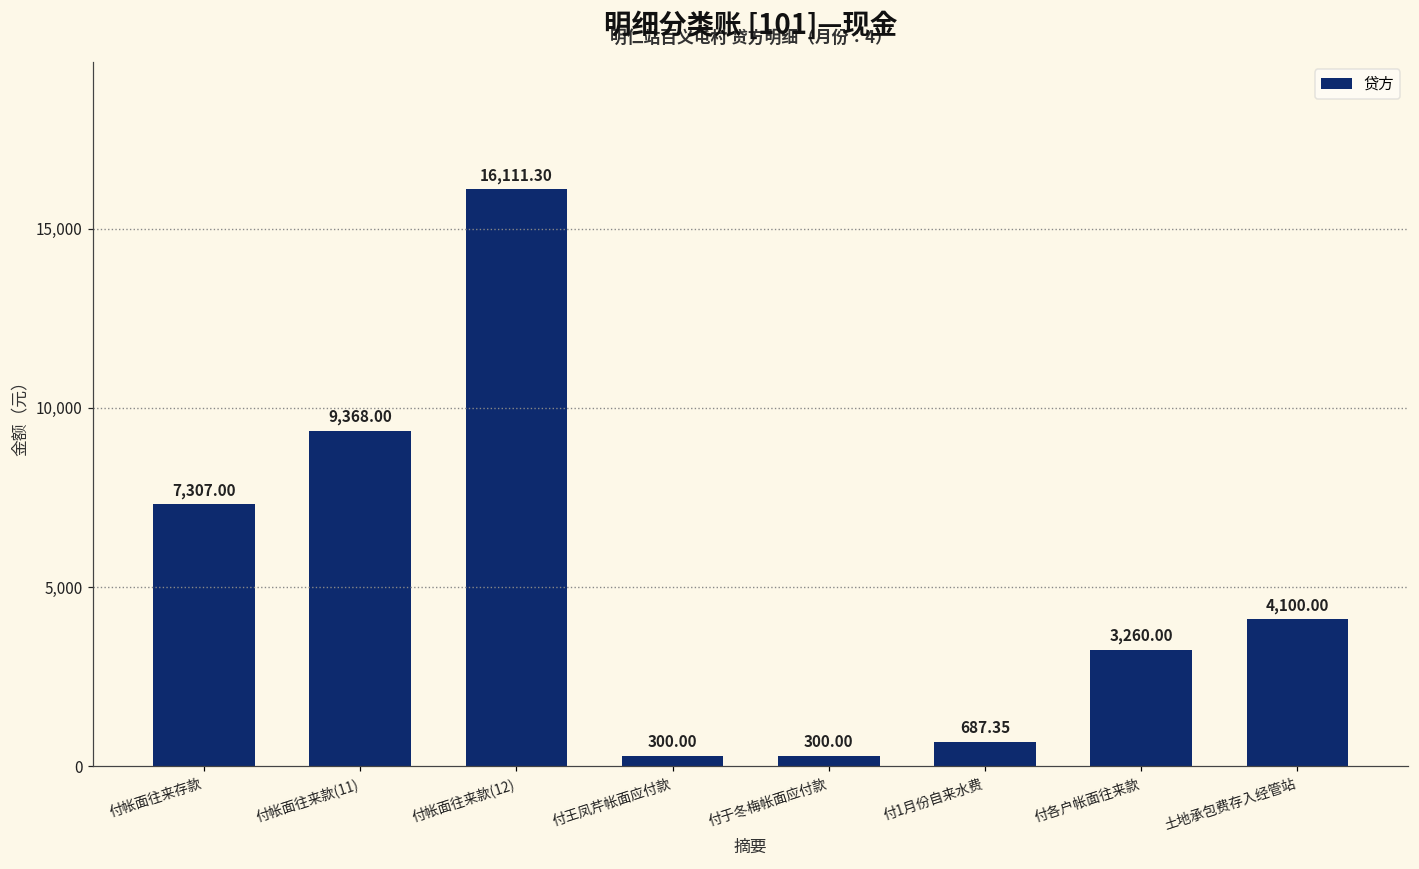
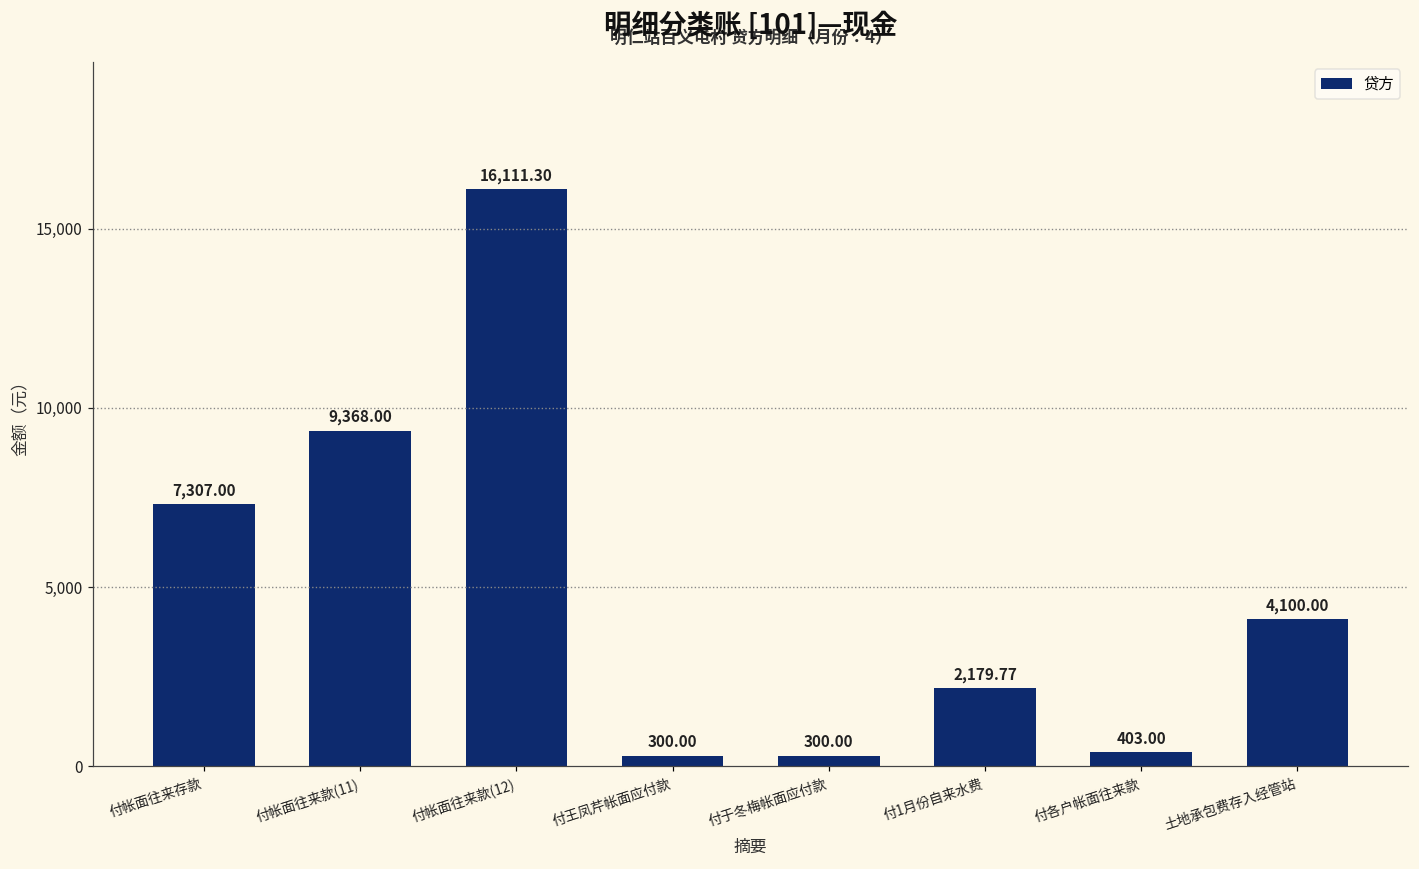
付1月份自来水费: 687.35 -> 2,179.77
付各户帐面往来款: 3,260.00 -> 403.00
